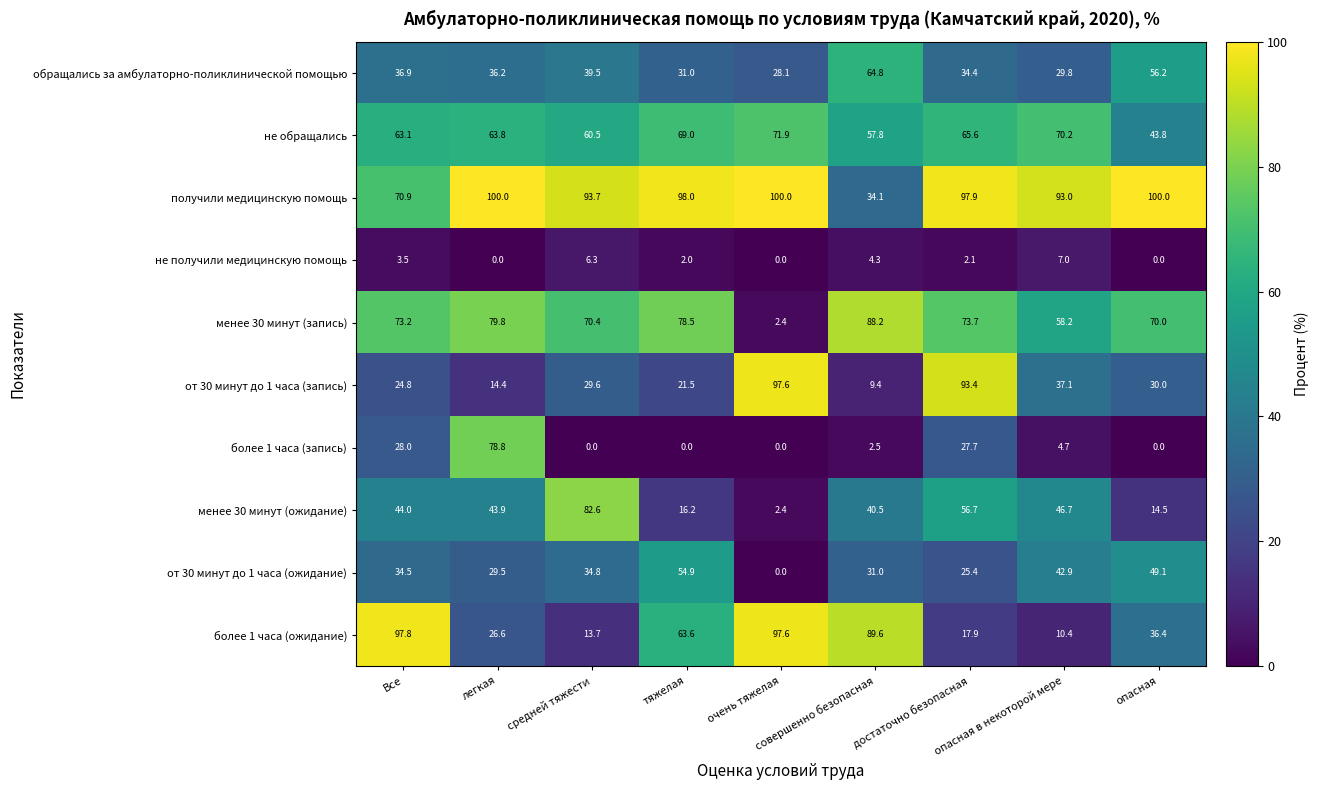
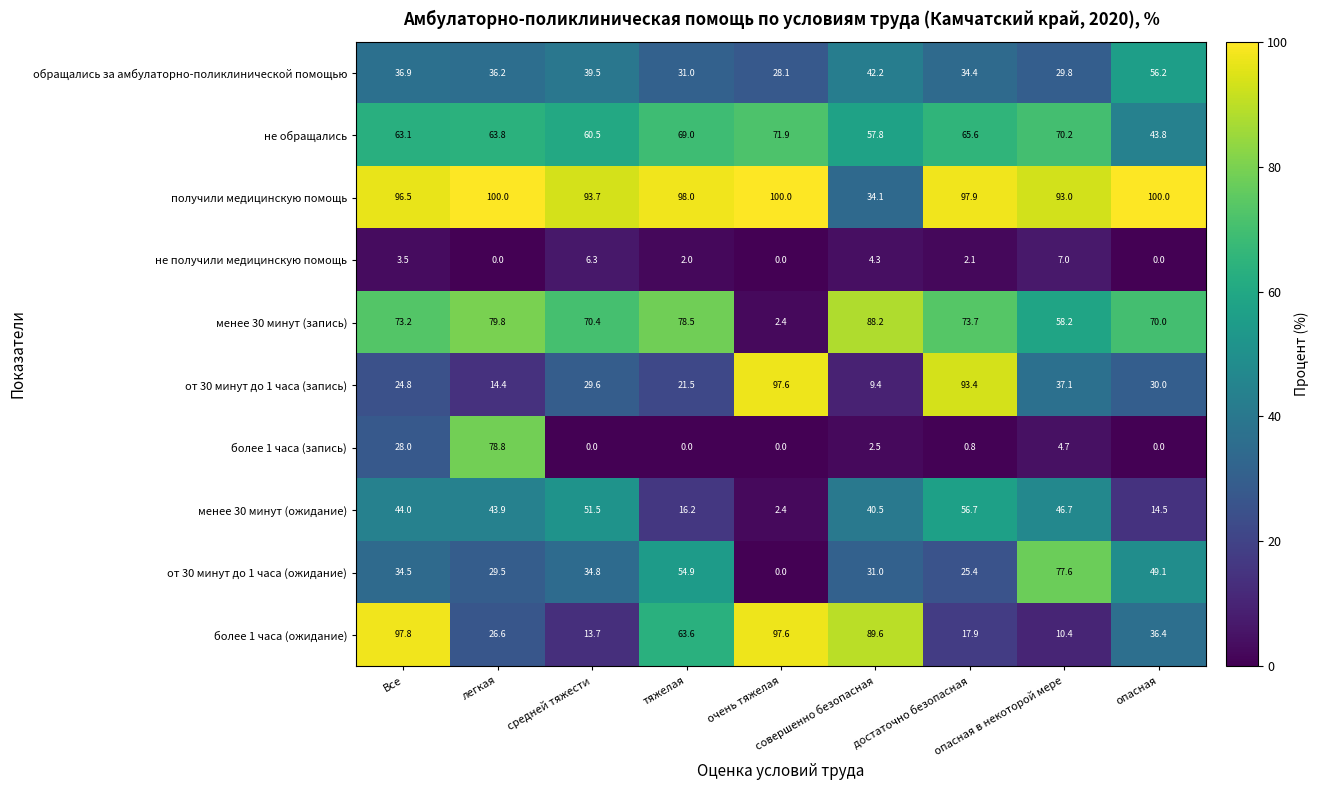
обращались за амбулаторно-поликлинической помощью, совершенно безопасная: 64.8 -> 42.2
получили медицинскую помощь, Все: 70.9 -> 96.5
более 1 часа (запись), достаточно безопасная: 27.7 -> 0.8
менее 30 минут (ожидание), средней тяжести: 82.6 -> 51.5
от 30 минут до 1 часа (ожидание), опасная в некоторой мере: 42.9 -> 77.6
